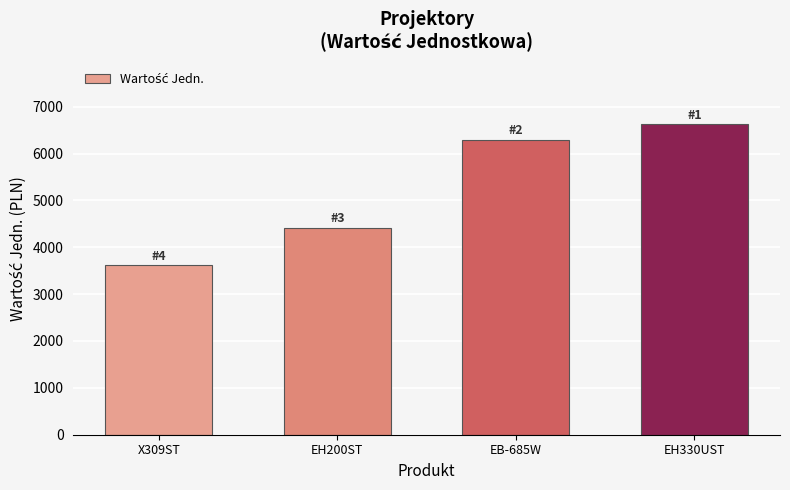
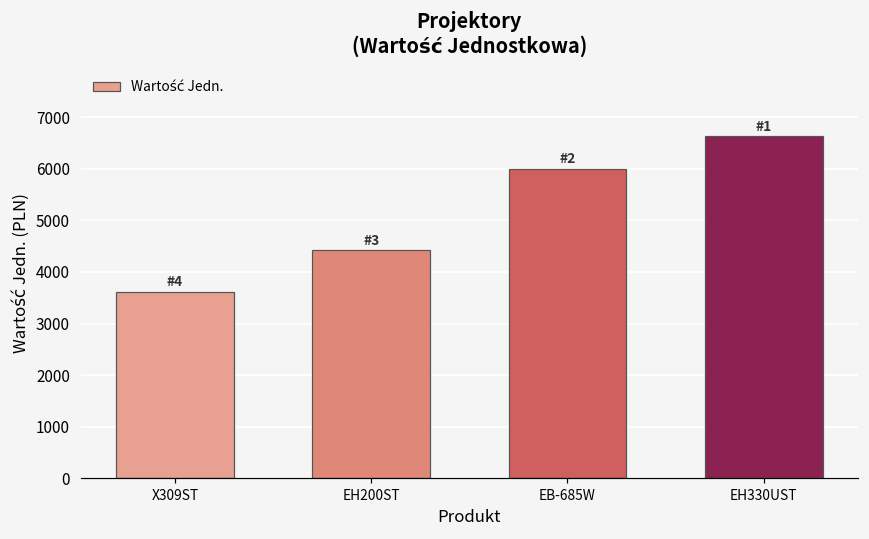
EB-685W: 6300 -> 6000
